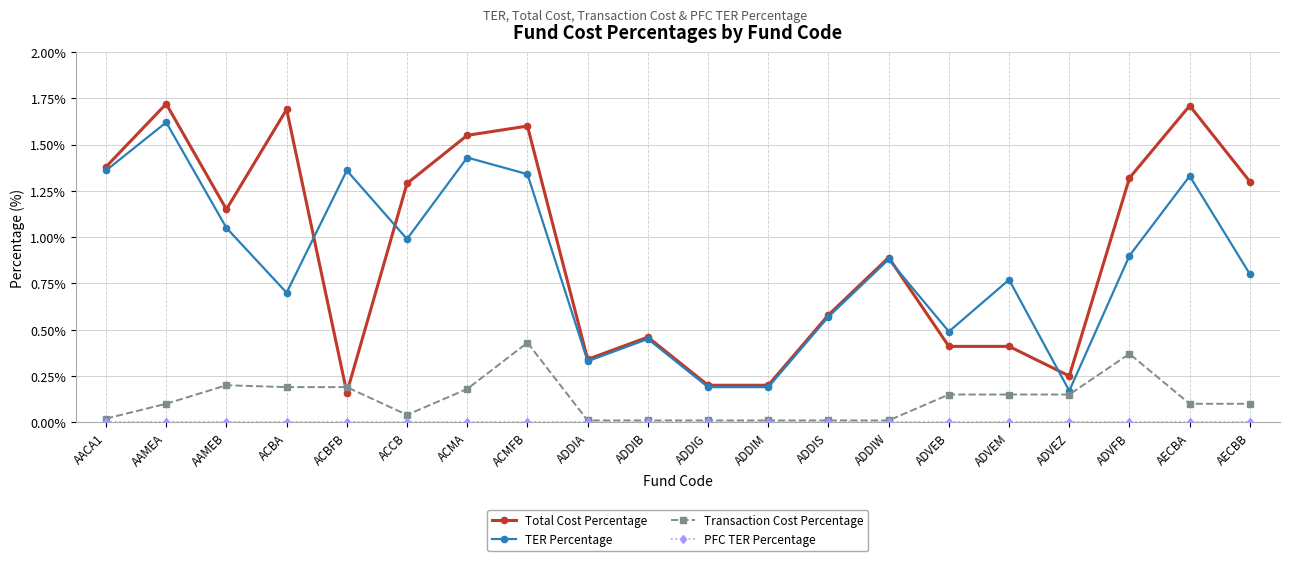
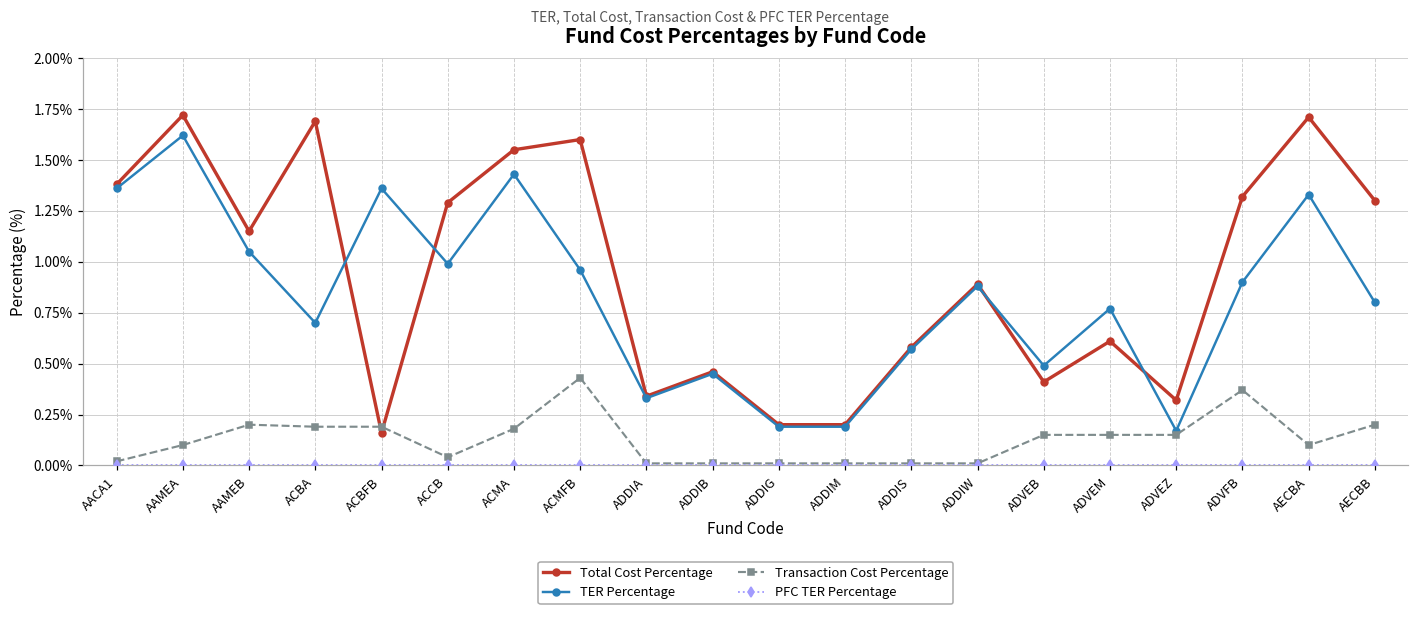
TER Percentage, ACMFB: 1.34% -> 0.96%
Total Cost Percentage, ADVEM: 0.41% -> 0.61%
Total Cost Percentage, ADVEZ: 0.25% -> 0.32%
Transaction Cost Percentage, AECBB: 0.1% -> 0.2%
